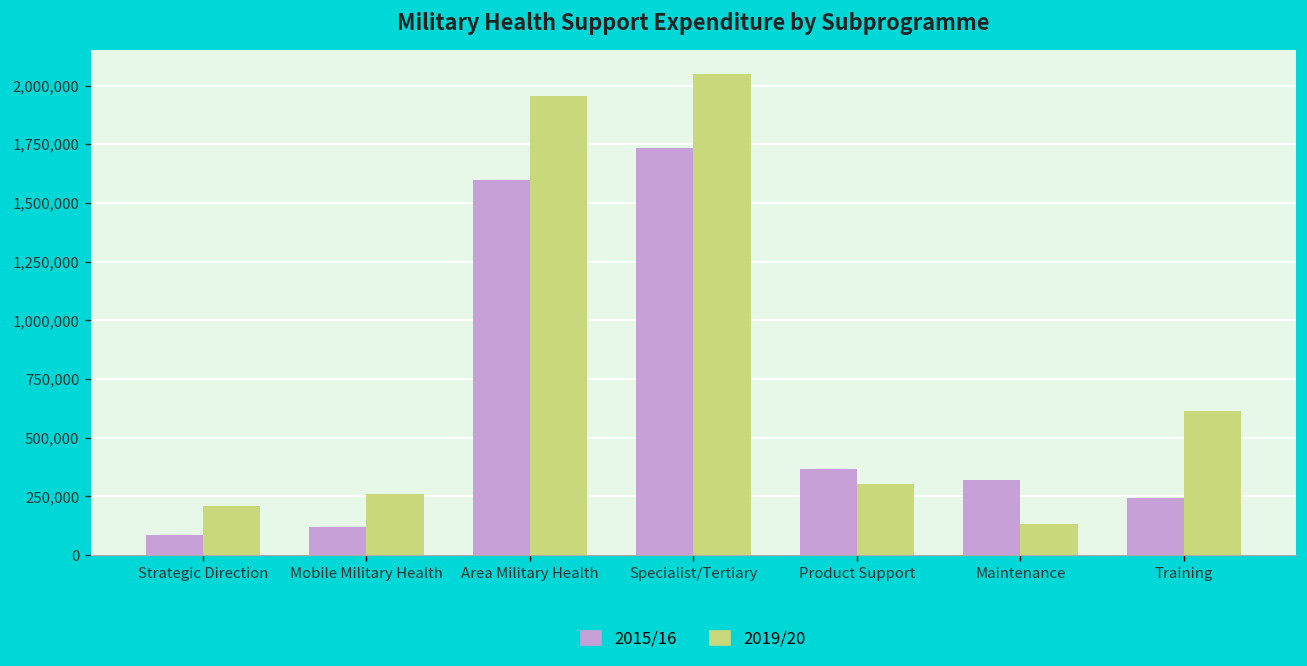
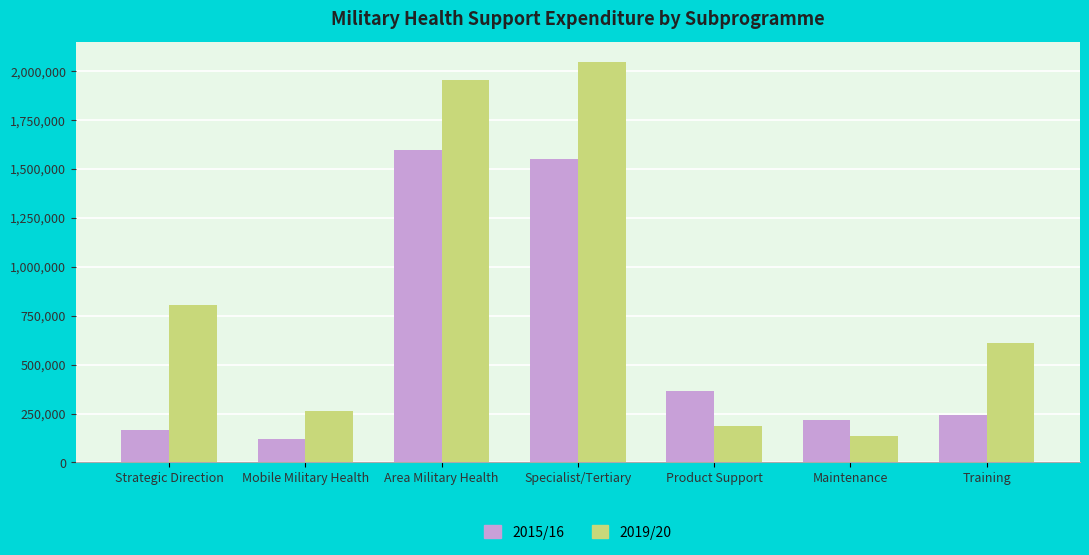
2015/16, Strategic Direction: 80,000 -> 170,000
2019/20, Strategic Direction: 210,000 -> 800,000
2015/16, Specialist/Tertiary: 1,730,000 -> 1,550,000
2019/20, Product Support: 300,000 -> 180,000
2015/16, Maintenance: 320,000 -> 220,000
